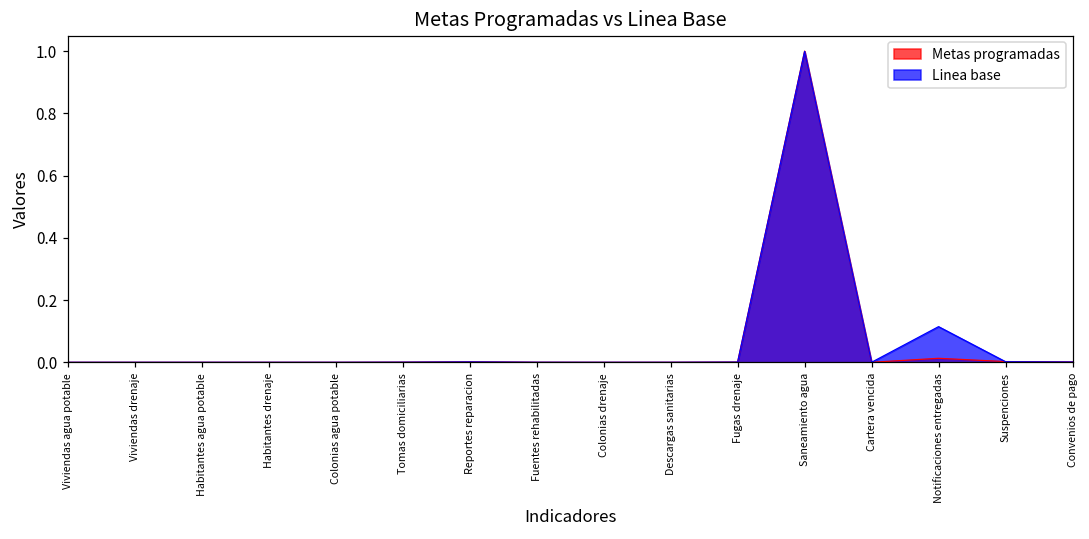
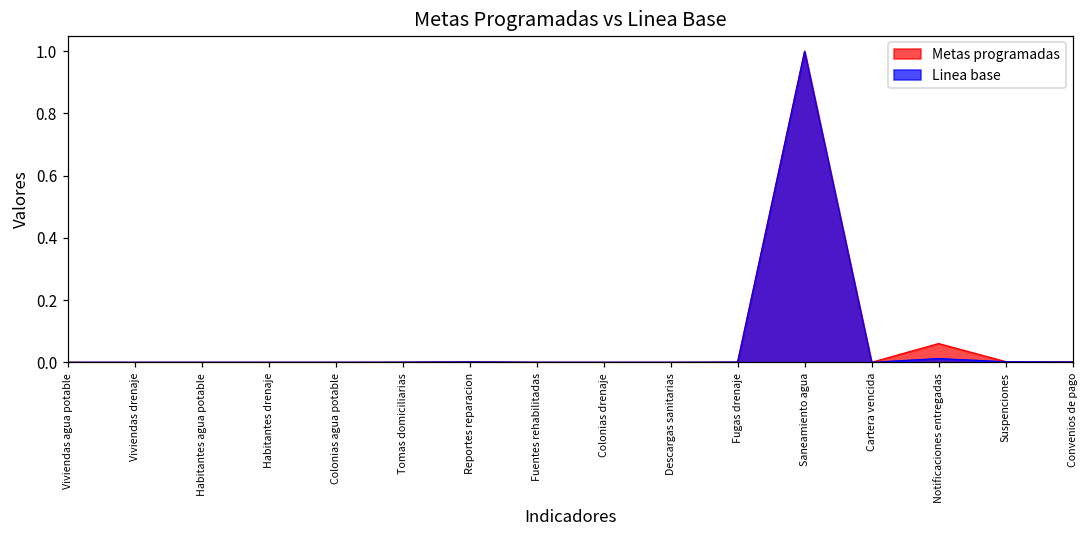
Metas programadas, Notificaciones entregadas: 0.01 -> 0.06
Linea base, Notificaciones entregadas: 0.11 -> 0.01
